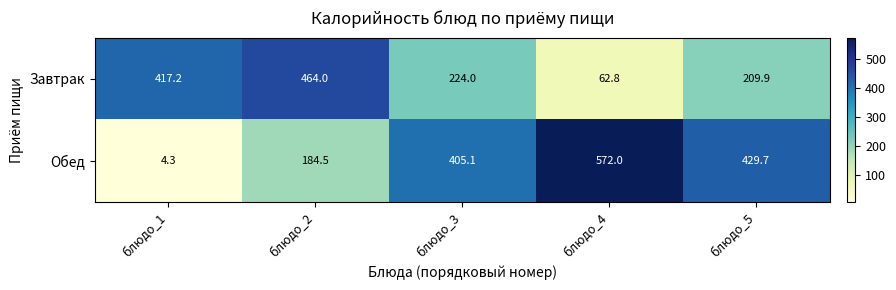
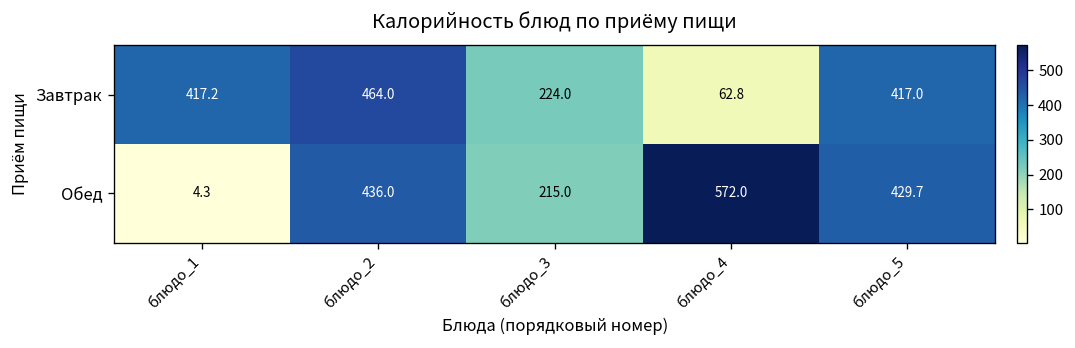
Завтрак, блюдо_5: 209.9 -> 417.0
Обед, блюдо_2: 184.5 -> 436.0
Обед, блюдо_3: 405.1 -> 215.0
